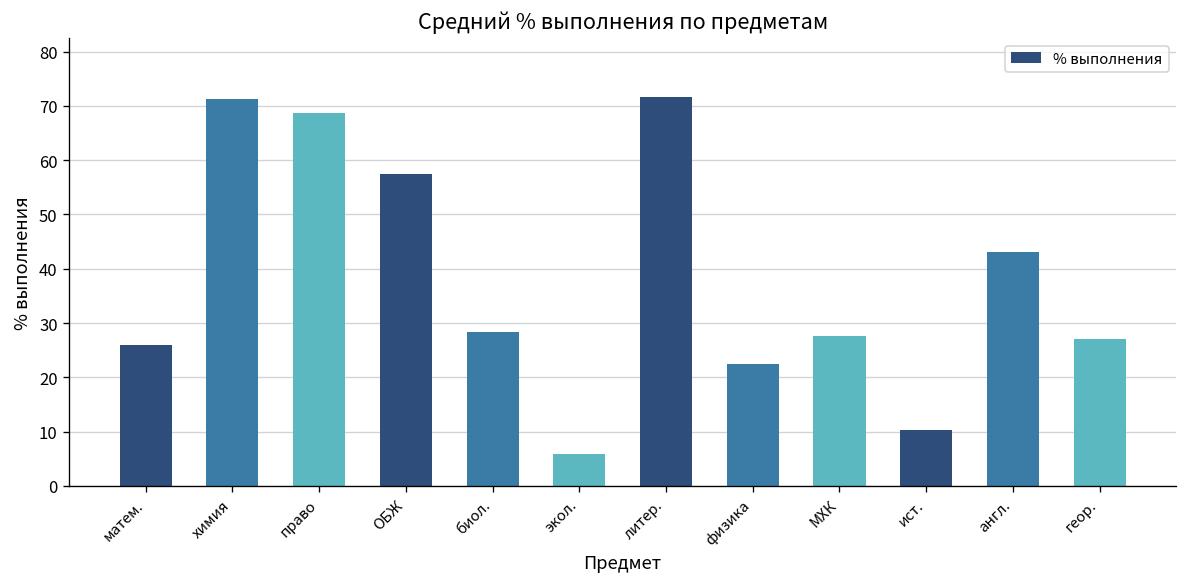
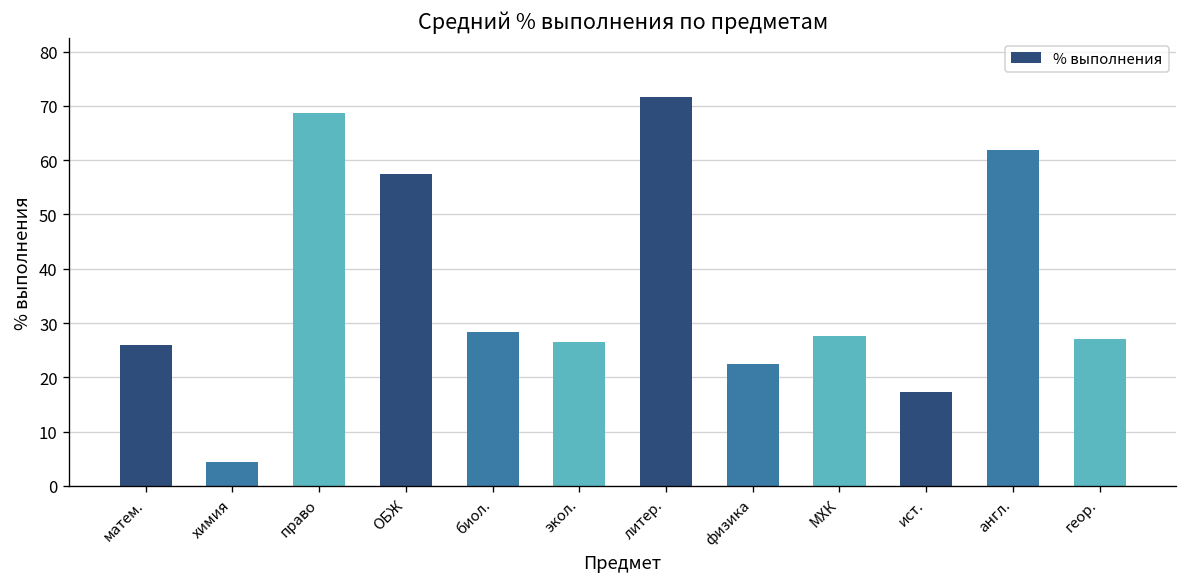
химия: 71 -> 4
экол.: 6 -> 26
ист.: 10 -> 17
англ.: 43 -> 62
